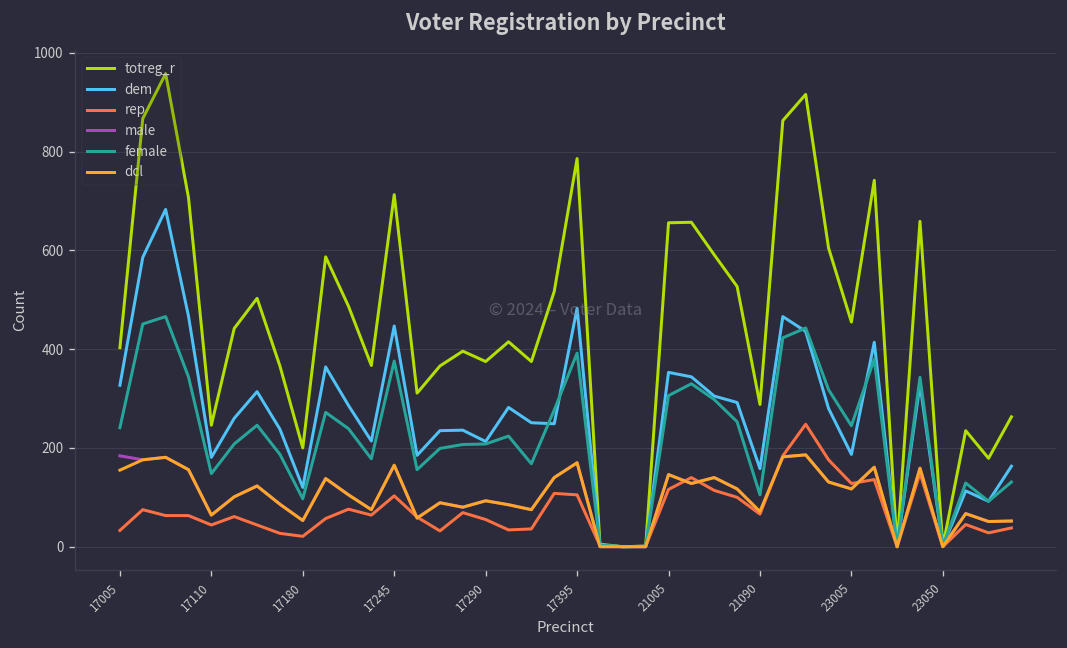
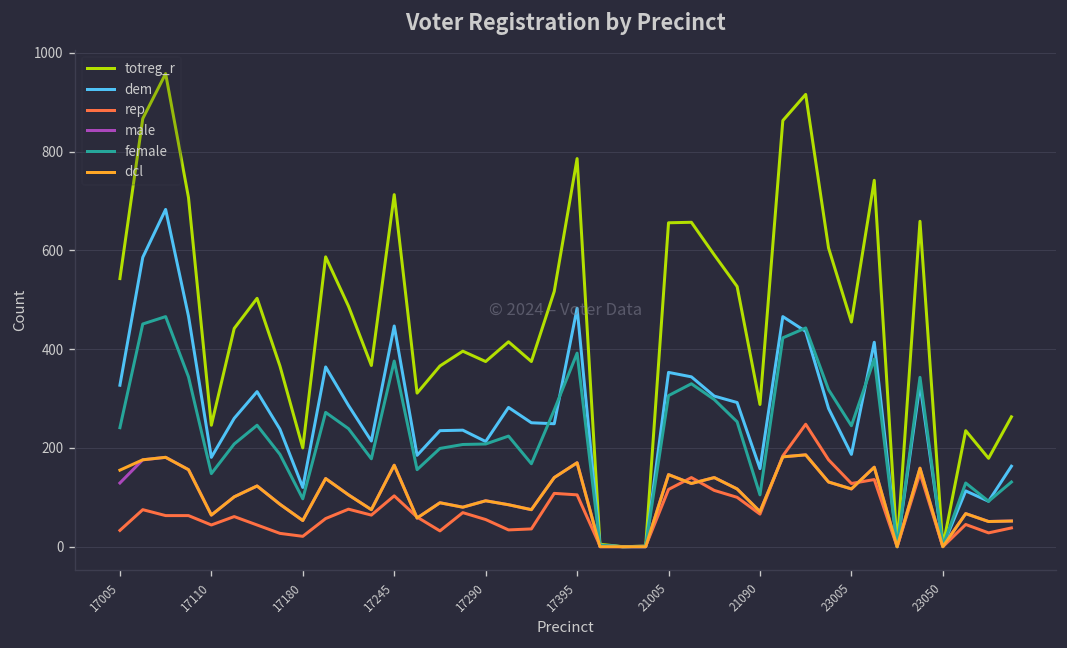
totreg_r, 17005: 400 -> 540
male, 17005: 180 -> 130
